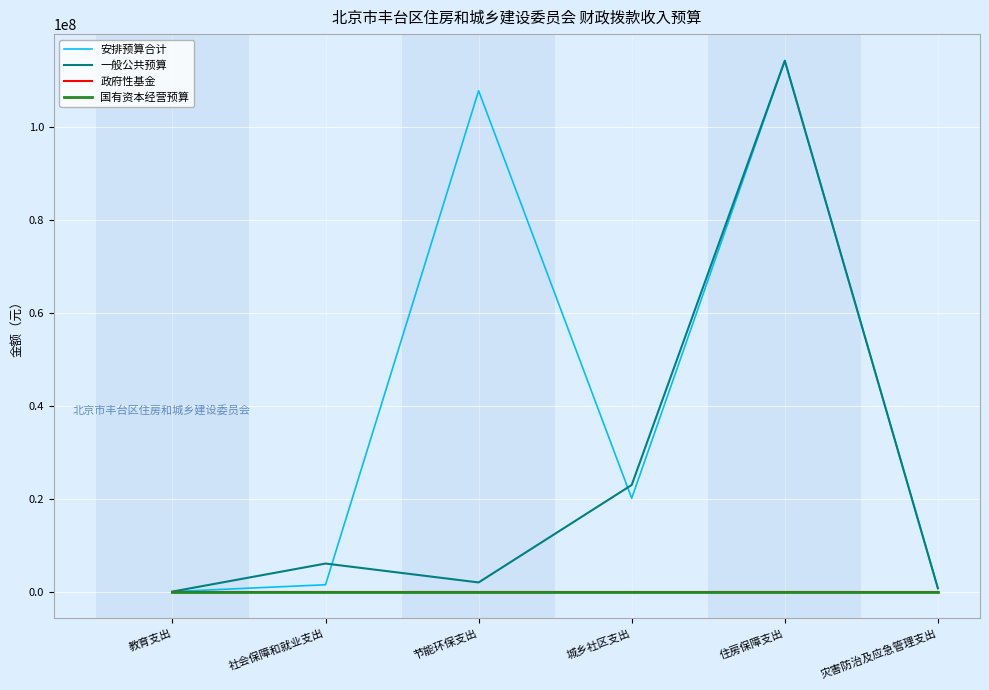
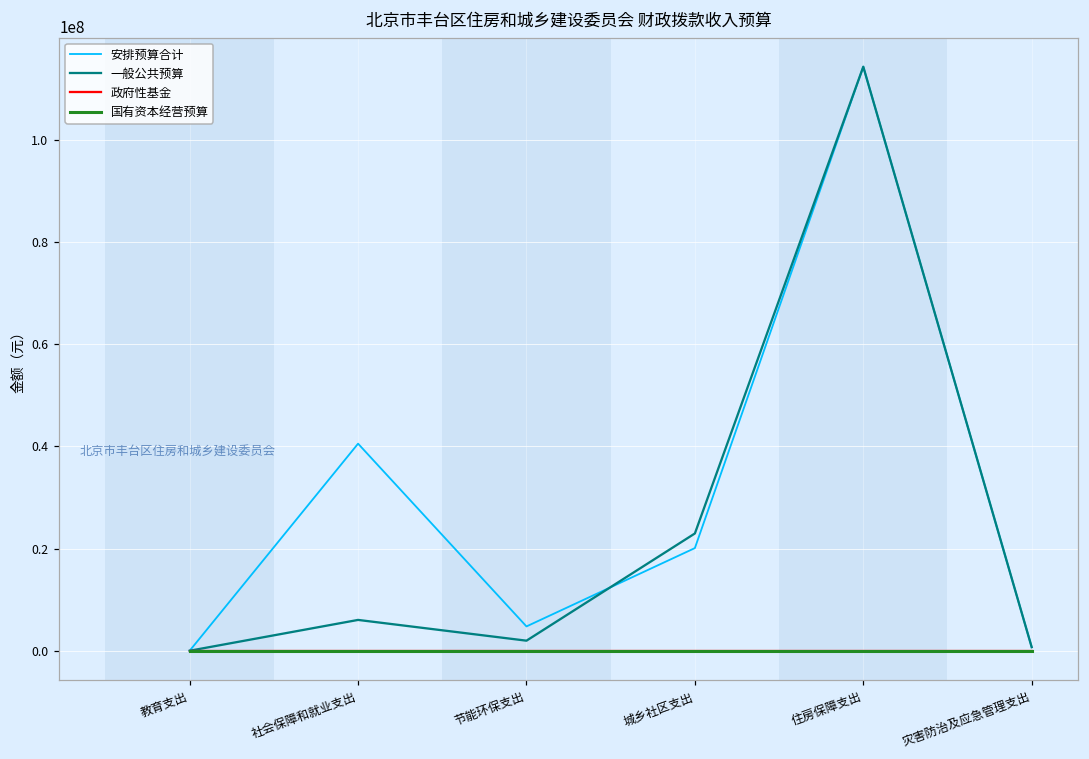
安排预算合计, 社会保障和就业支出: 2000000 -> 41000000
安排预算合计, 节能环保支出: 108000000 -> 5000000
